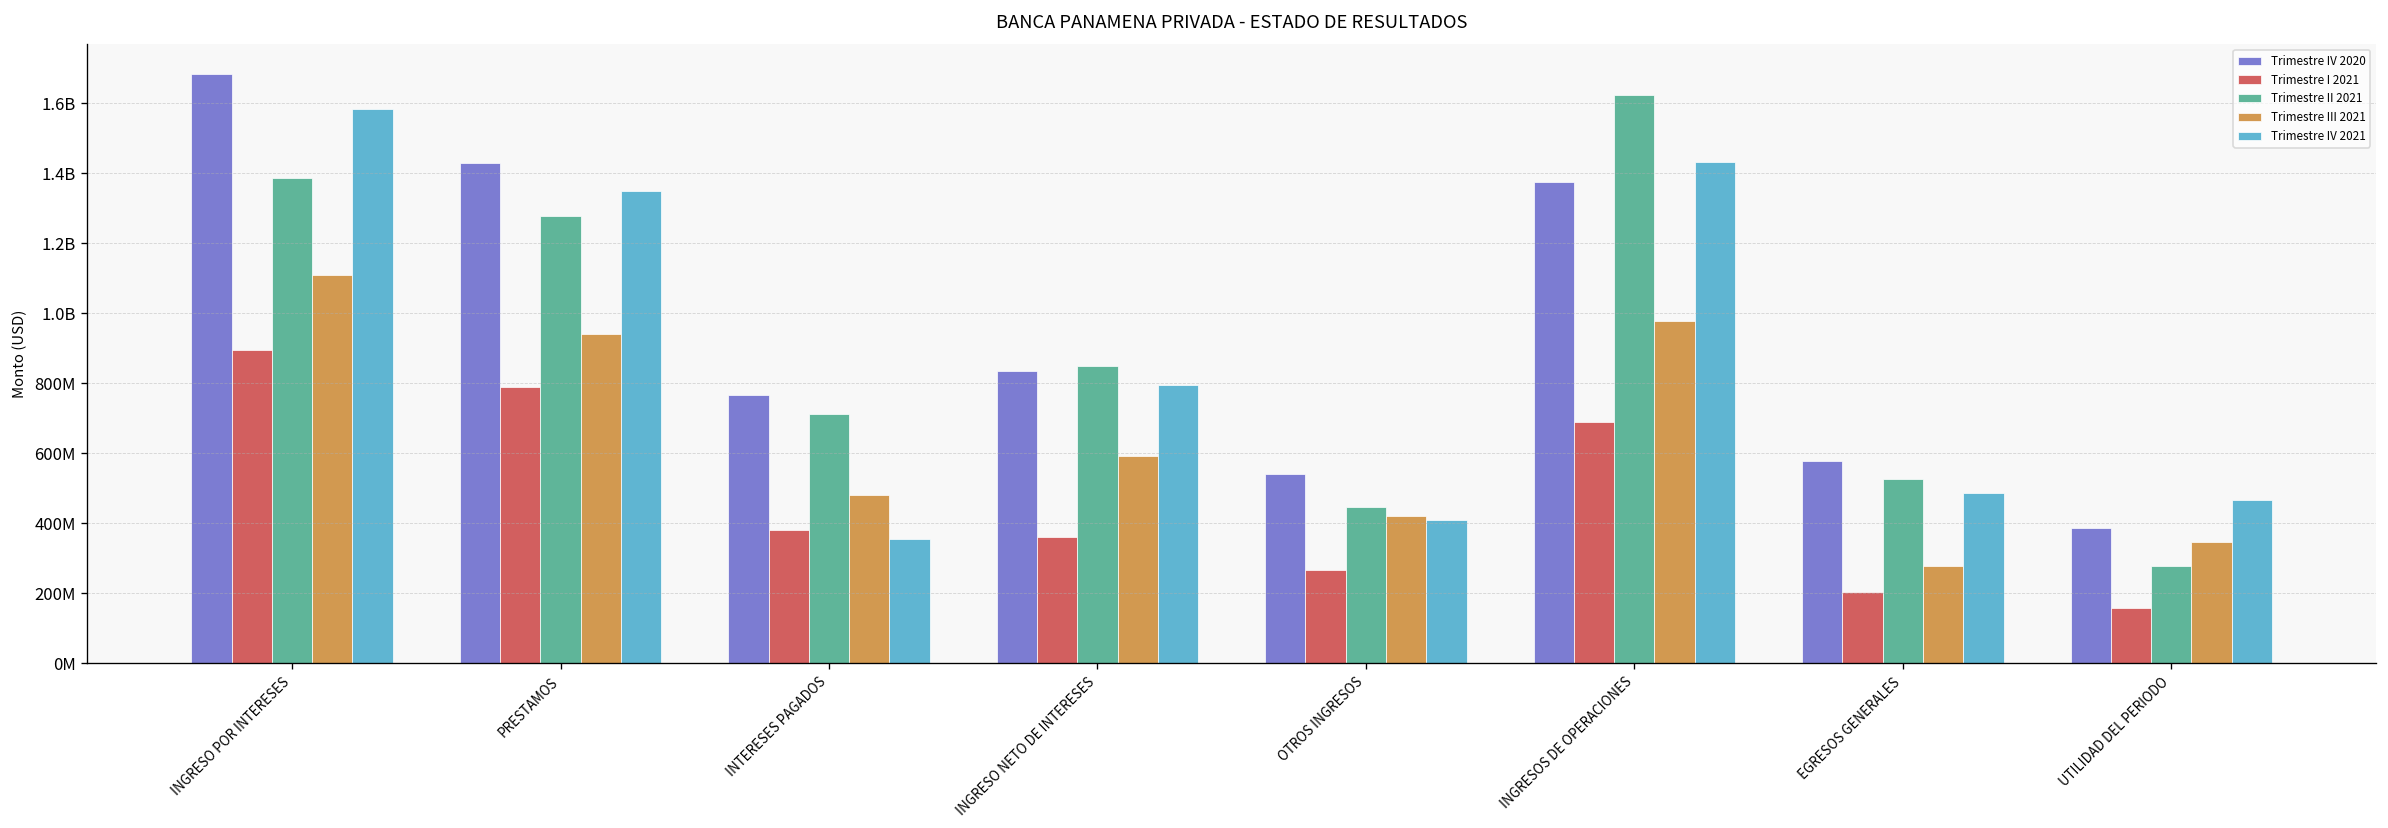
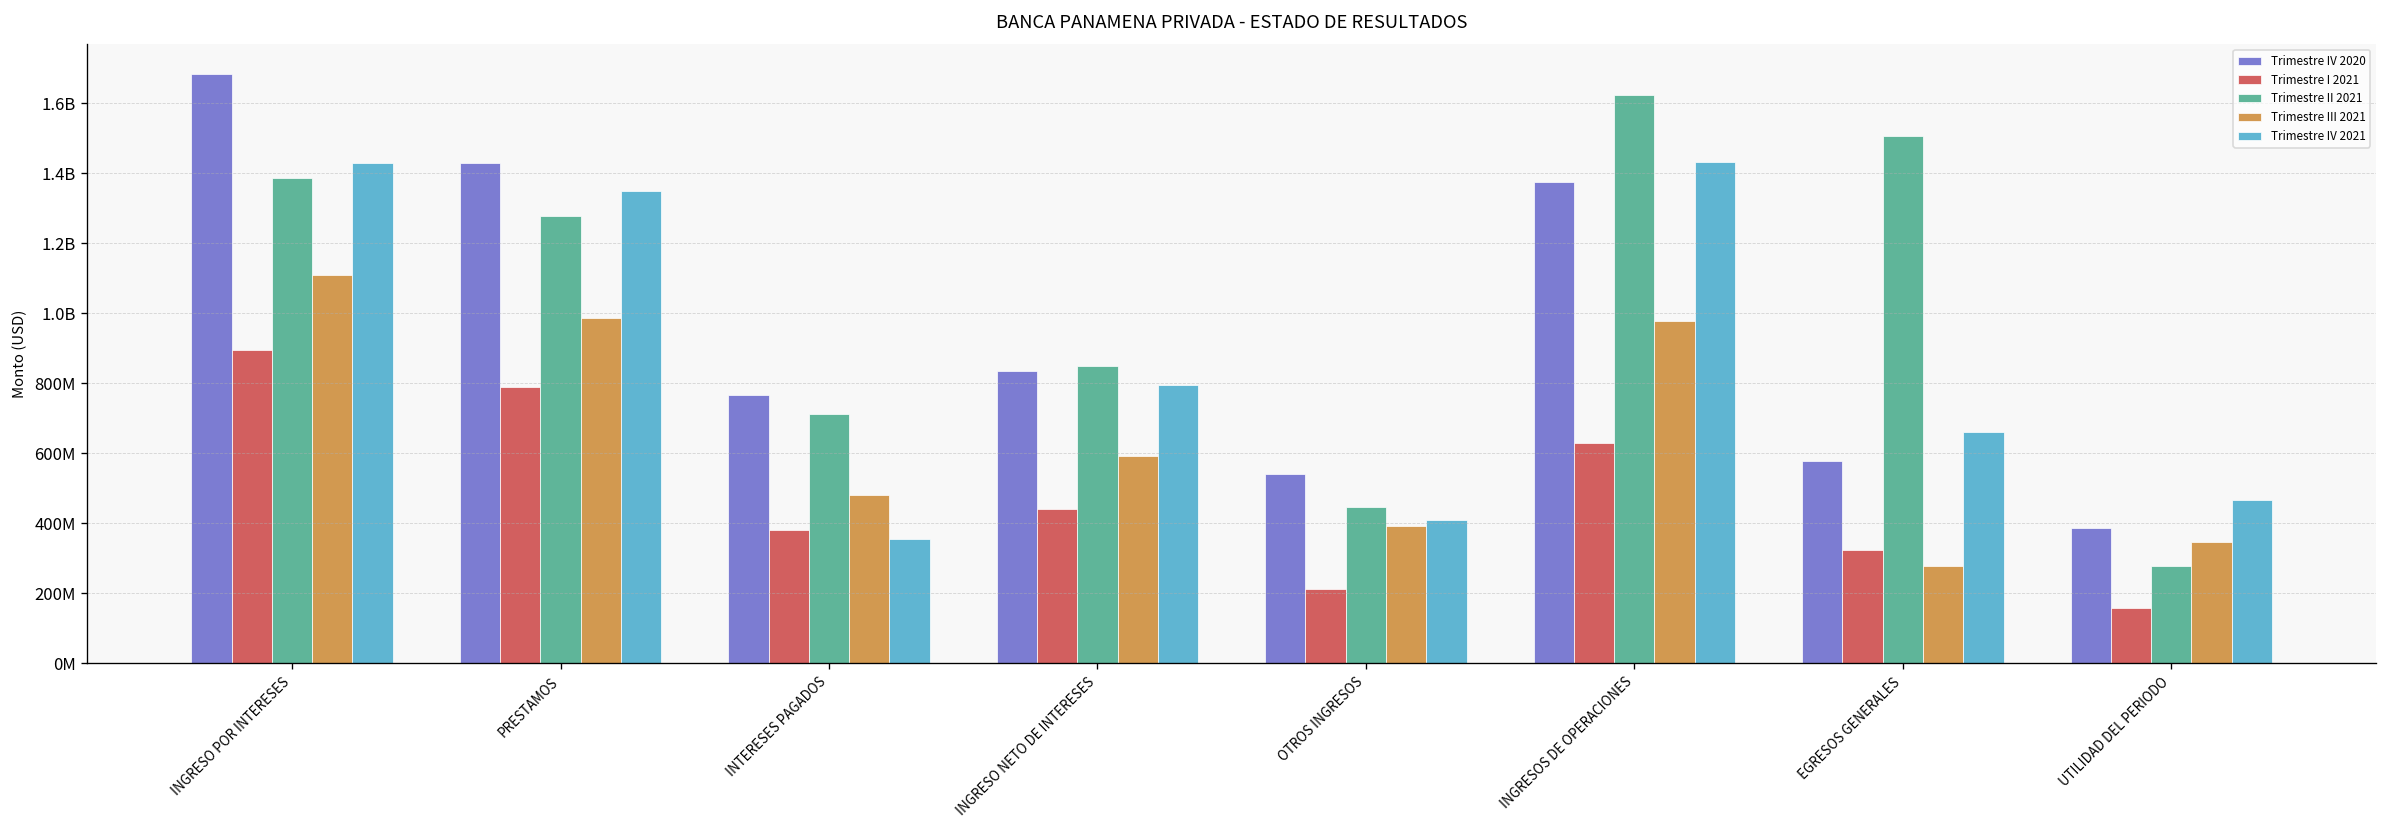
Trimestre IV 2021, INGRESO POR INTERESES: 1580000000 -> 1430000000
Trimestre III 2021, PRESTAMOS: 940000000 -> 990000000
Trimestre I 2021, INGRESO NETO DE INTERESES: 360000000 -> 440000000
Trimestre I 2021, OTROS INGRESOS: 270000000 -> 210000000
Trimestre III 2021, OTROS INGRESOS: 420000000 -> 390000000
Trimestre I 2021, INGRESOS DE OPERACIONES: 690000000 -> 630000000
Trimestre I 2021, EGRESOS GENERALES: 200000000 -> 320000000
Trimestre II 2021, EGRESOS GENERALES: 530000000 -> 1510000000
Trimestre IV 2021, EGRESOS GENERALES: 490000000 -> 660000000
